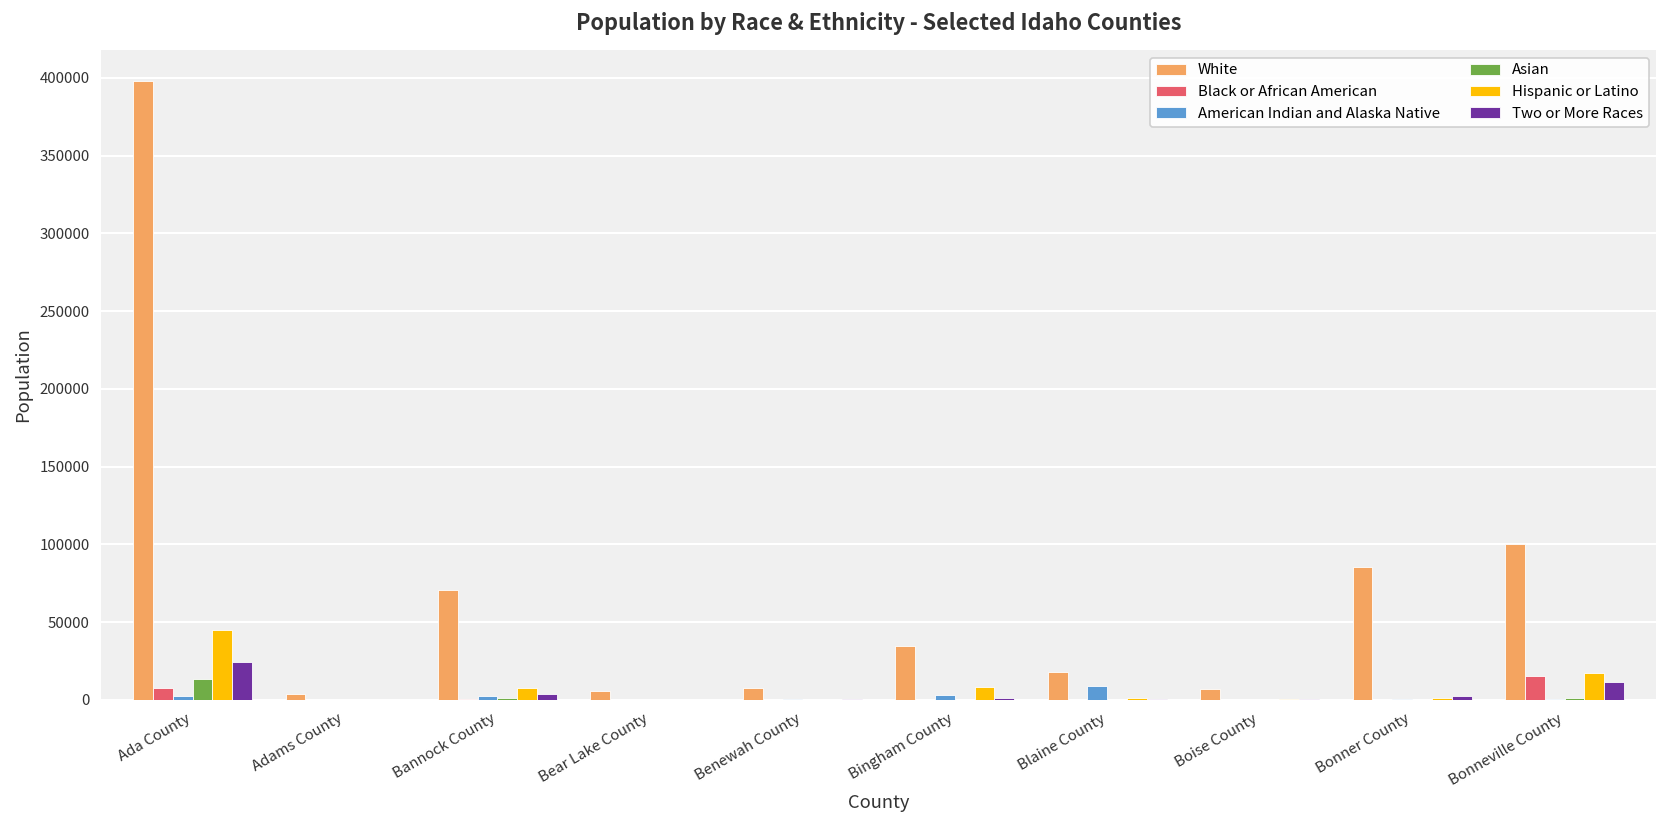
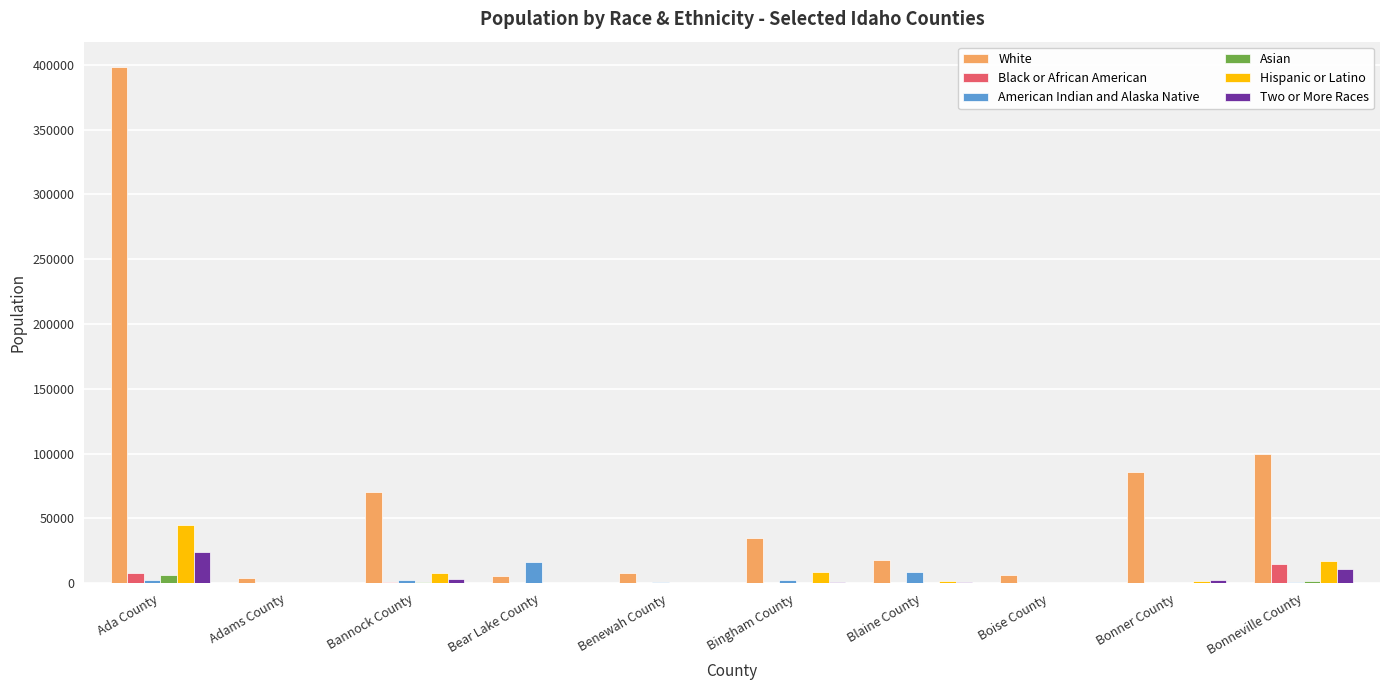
Asian, Ada County: 14000 -> 6000
American Indian and Alaska Native, Bear Lake County: 0 -> 16000
